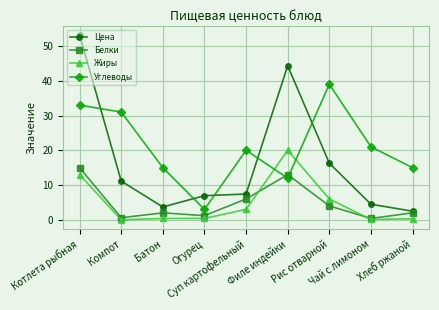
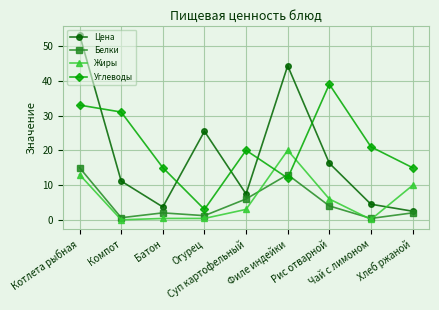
Цена, Огурец: 7 -> 25
Жиры, Хлеб ржаной: 0 -> 10
